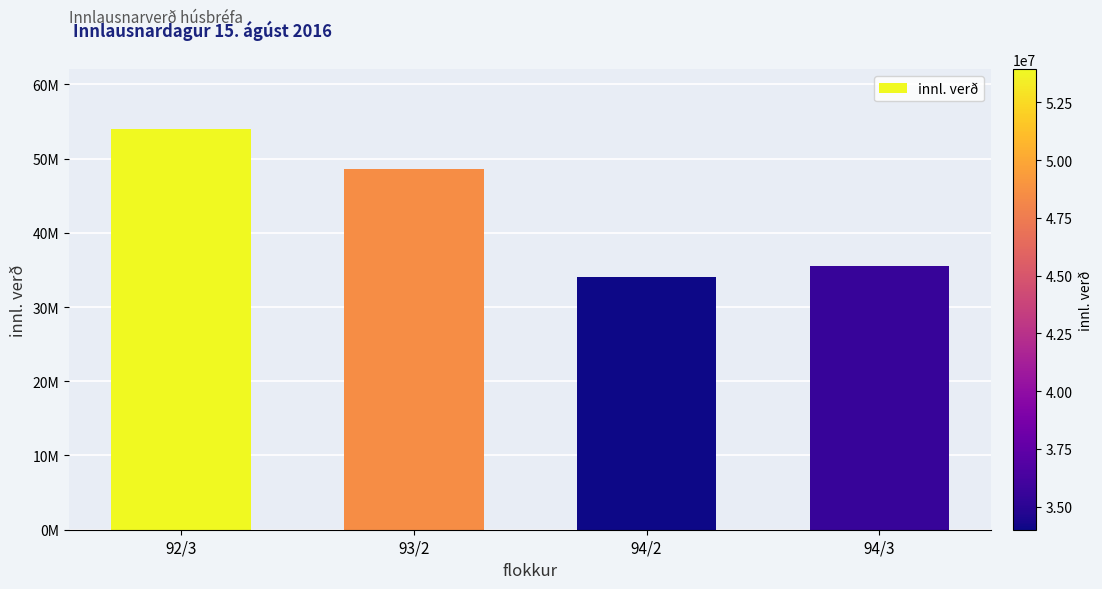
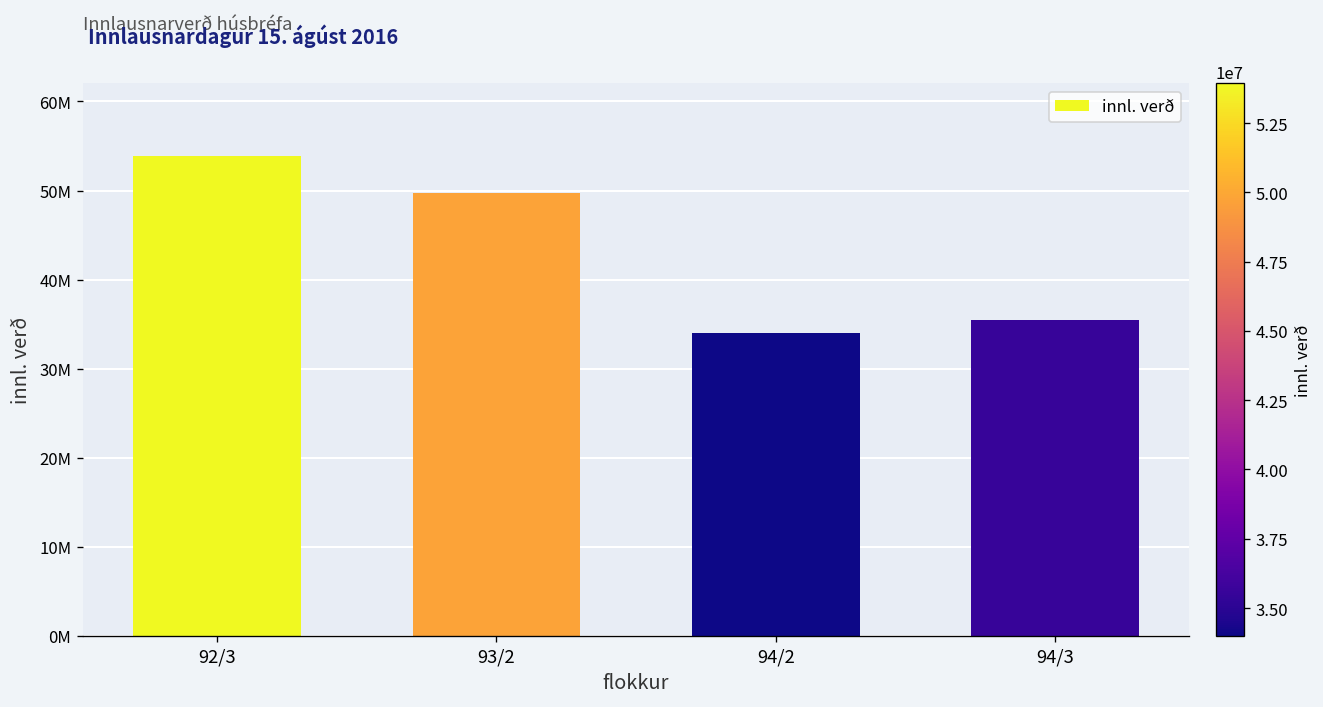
93/2: 49000000 -> 50000000
